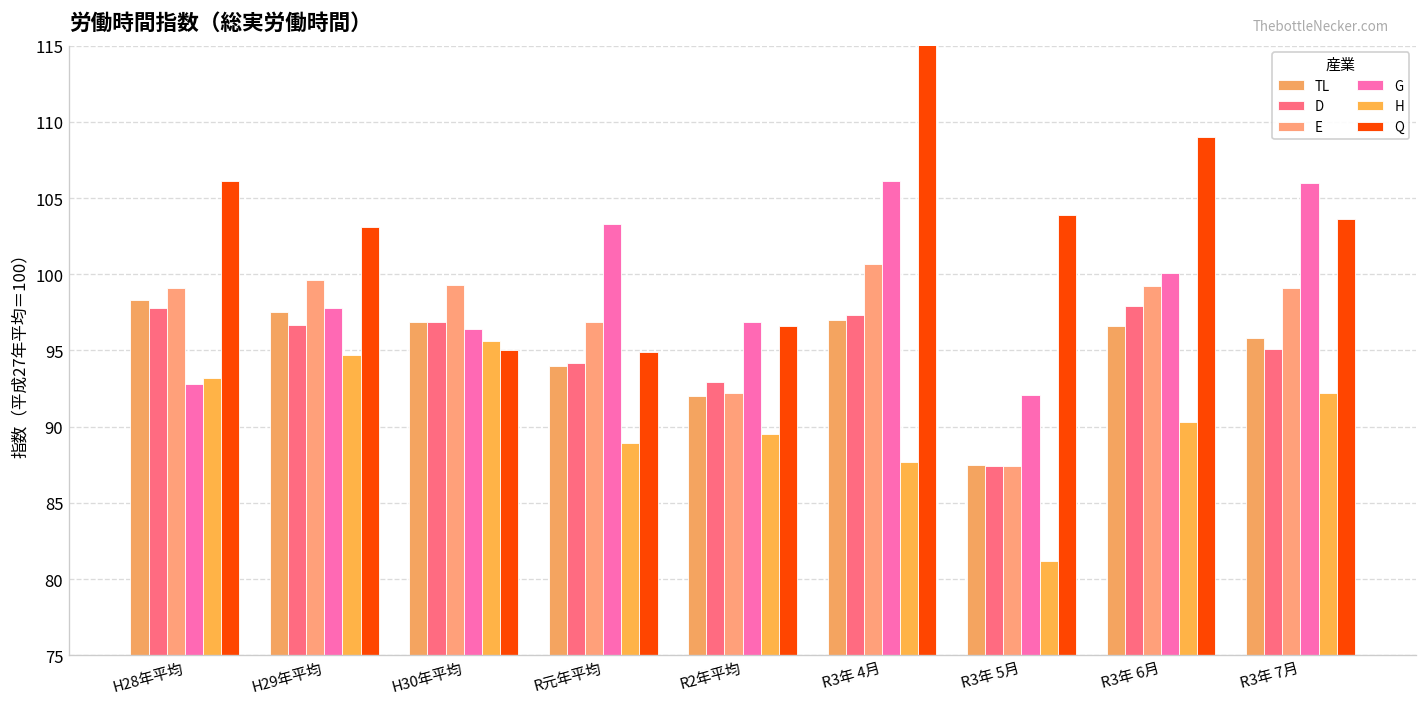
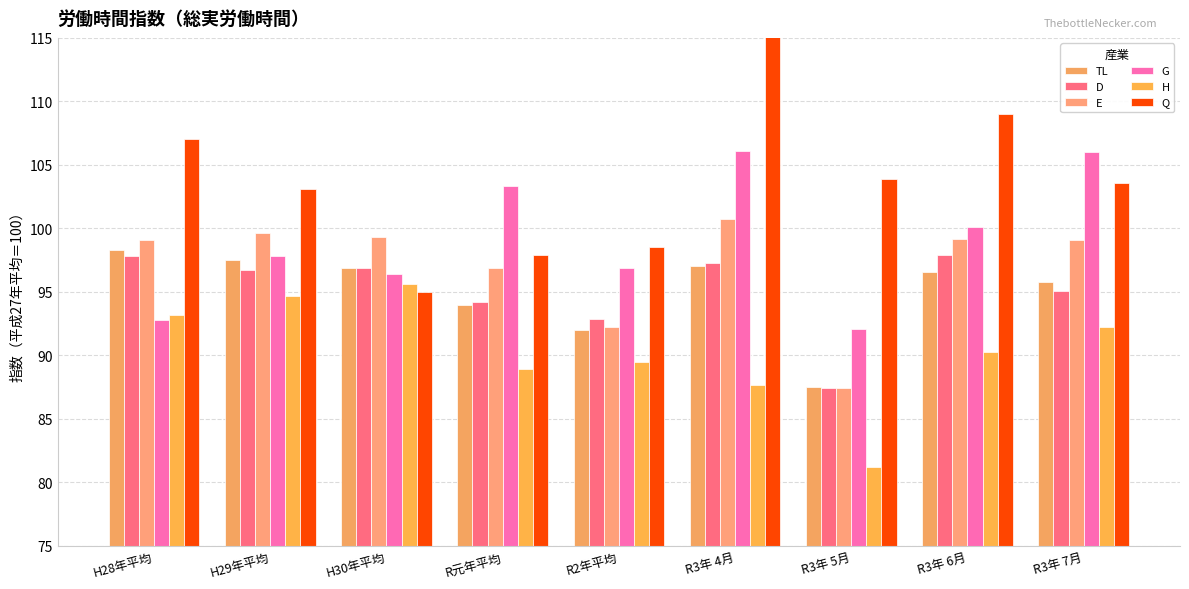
Q, H28年平均: 106.1 -> 107.0
Q, R元年平均: 94.9 -> 97.9
Q, R2年平均: 96.6 -> 98.5
